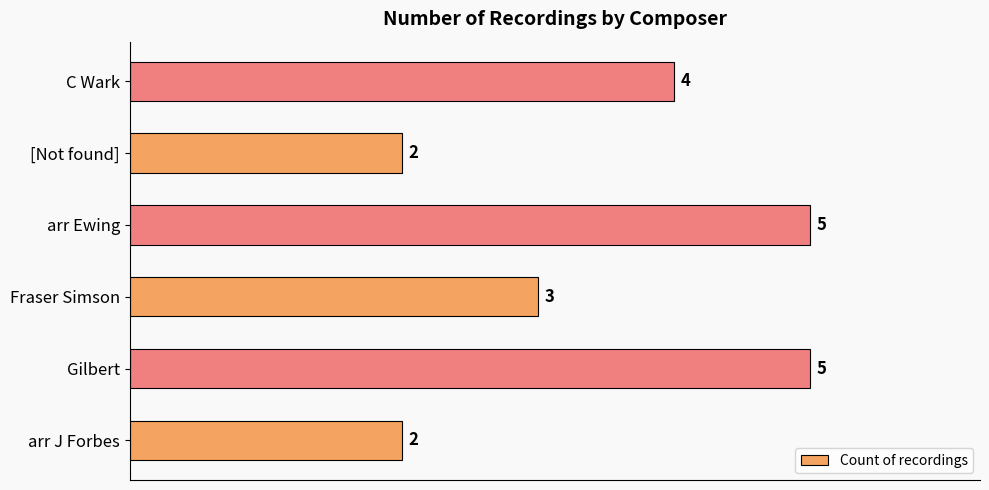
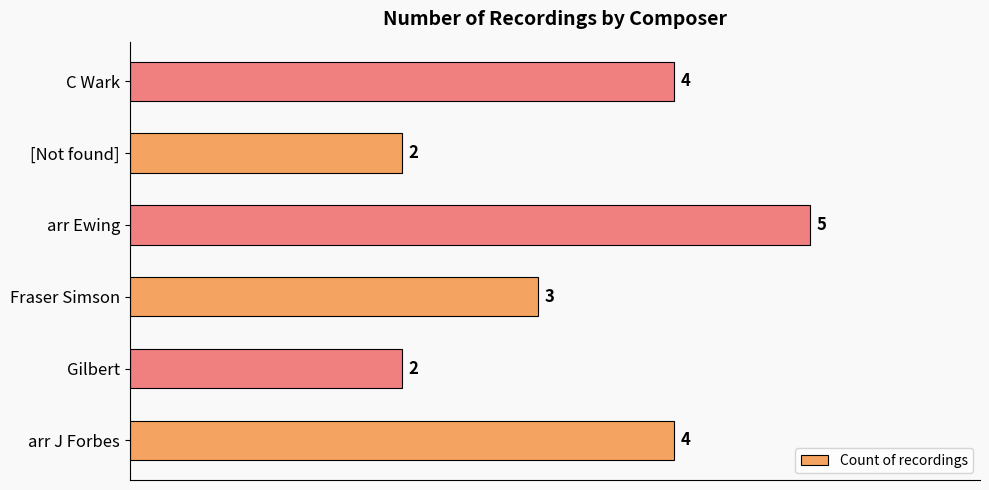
Gilbert: 5 -> 2
arr J Forbes: 2 -> 4
